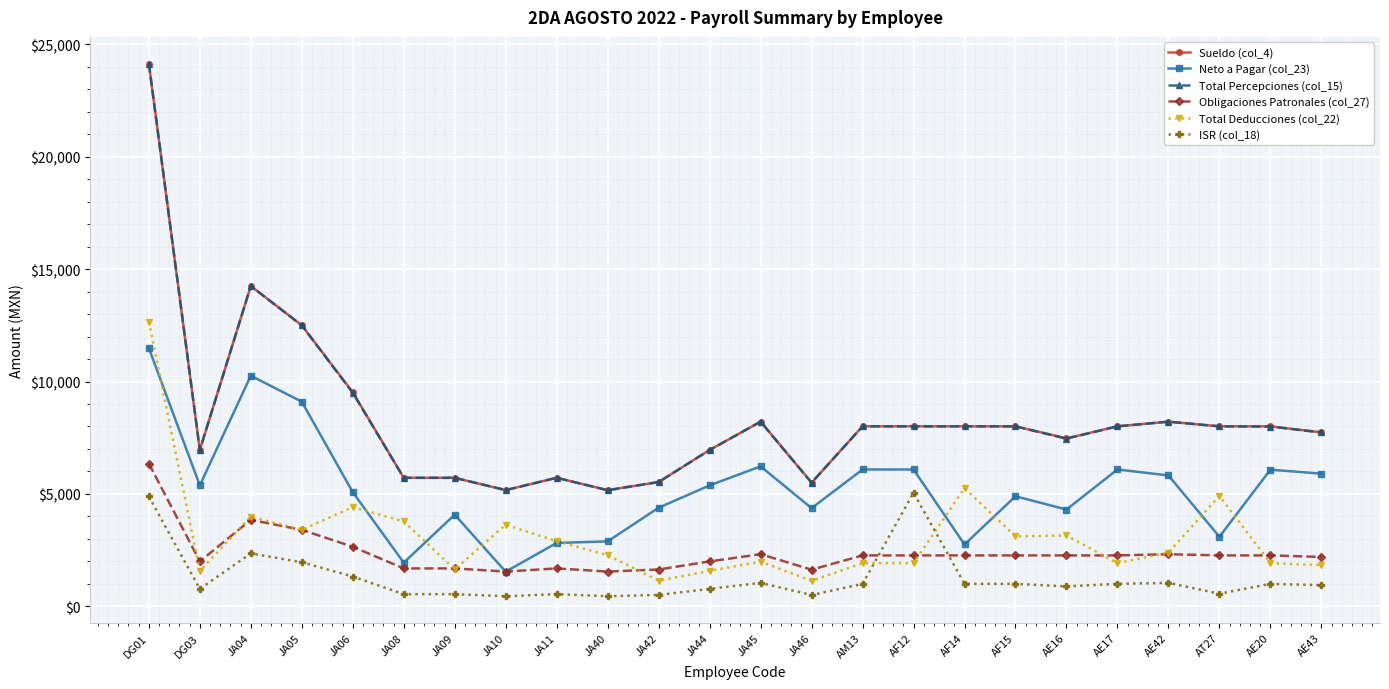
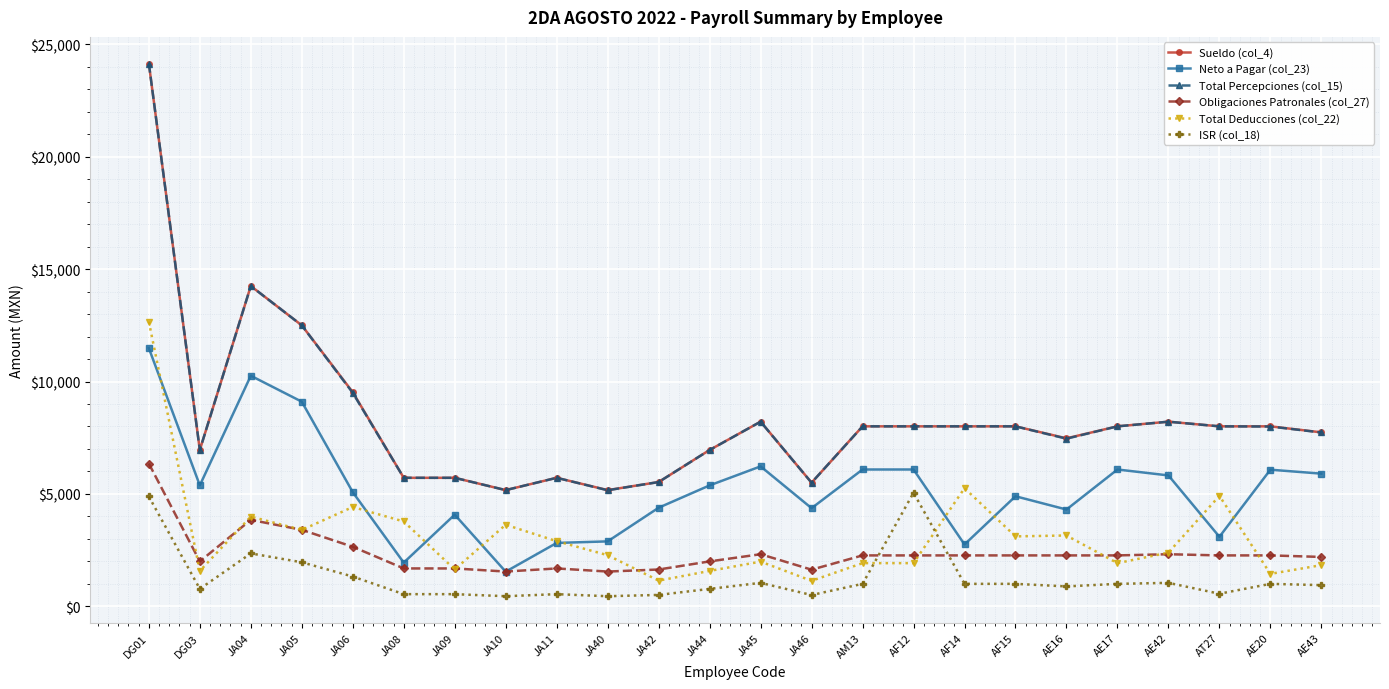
Total Deducciones (col_22), AE20: $1,900 -> $1,400
